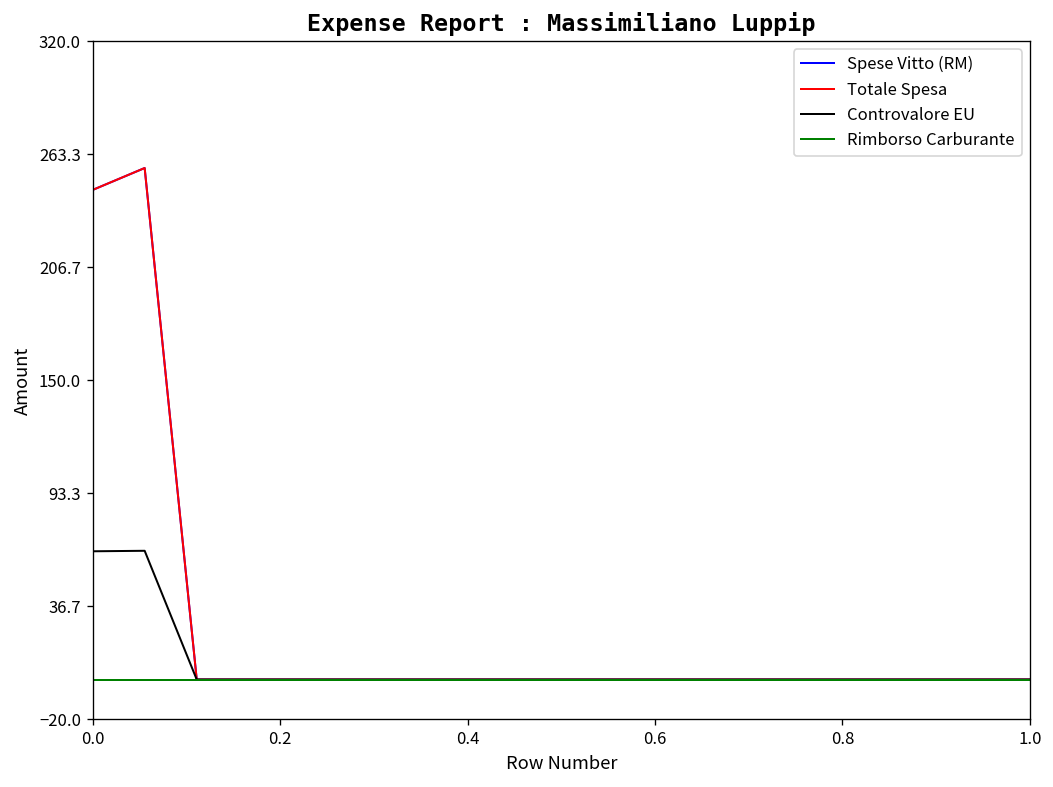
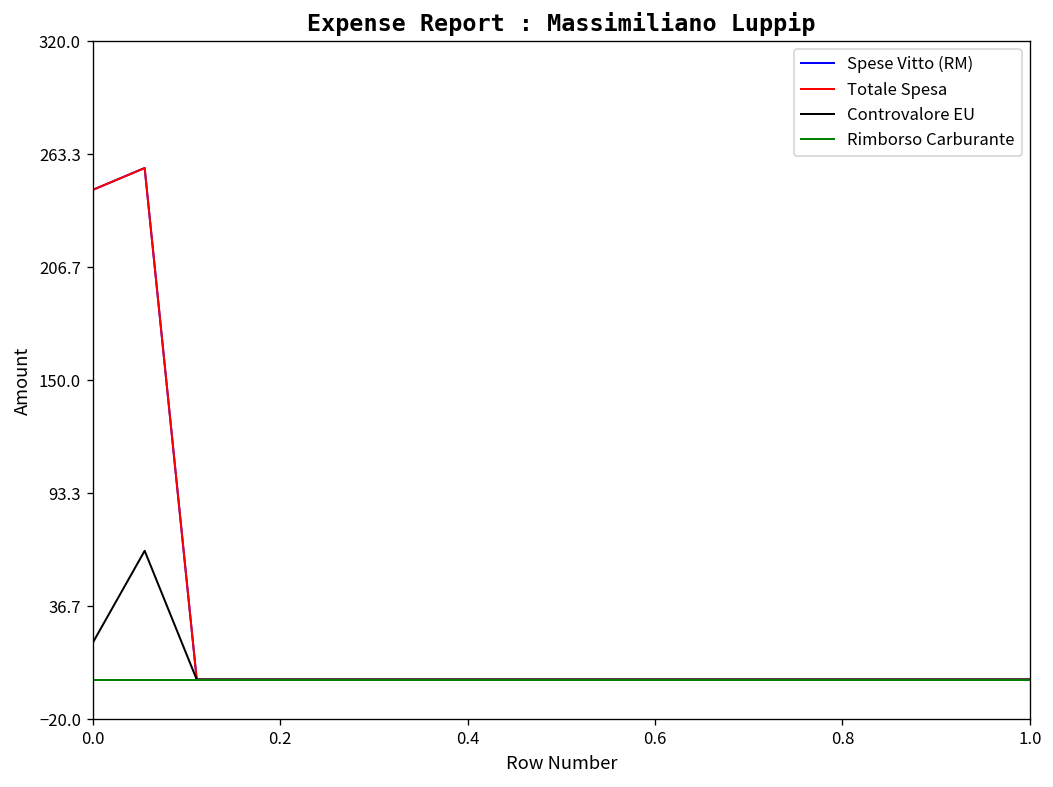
Controvalore EU, 0.0: 64 -> 18
